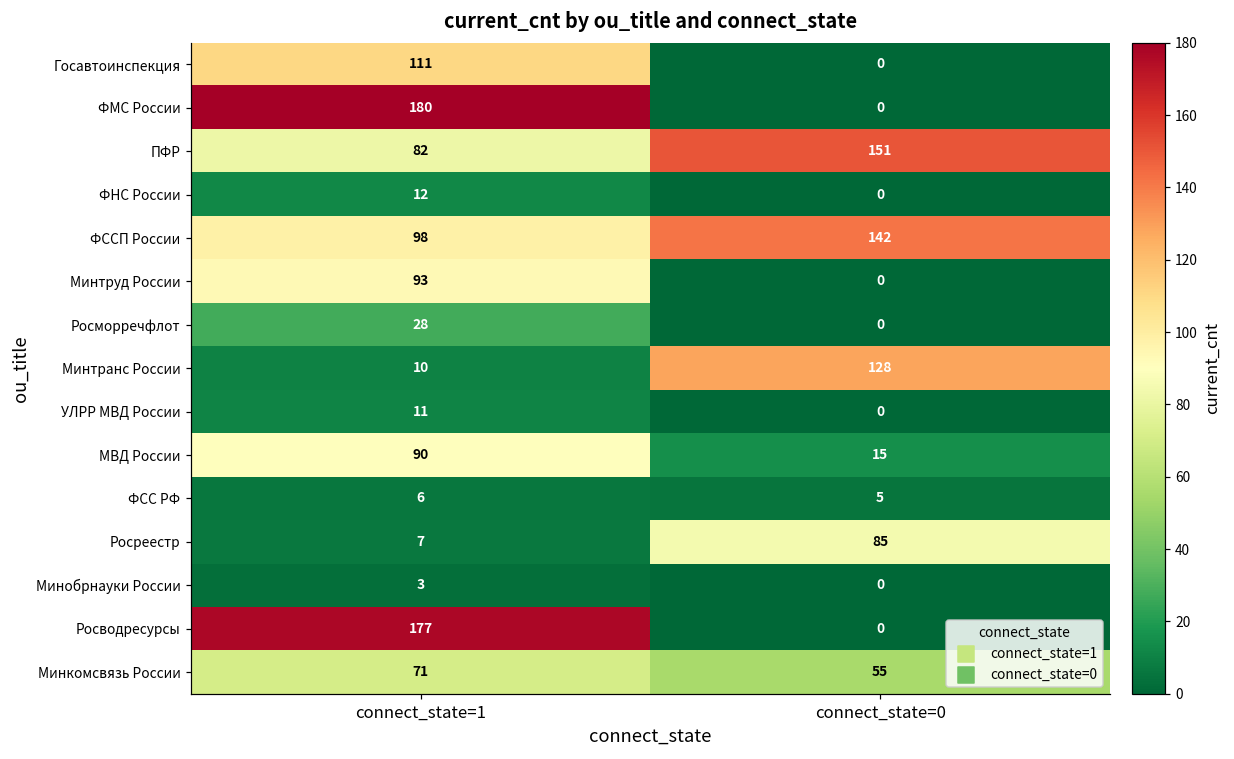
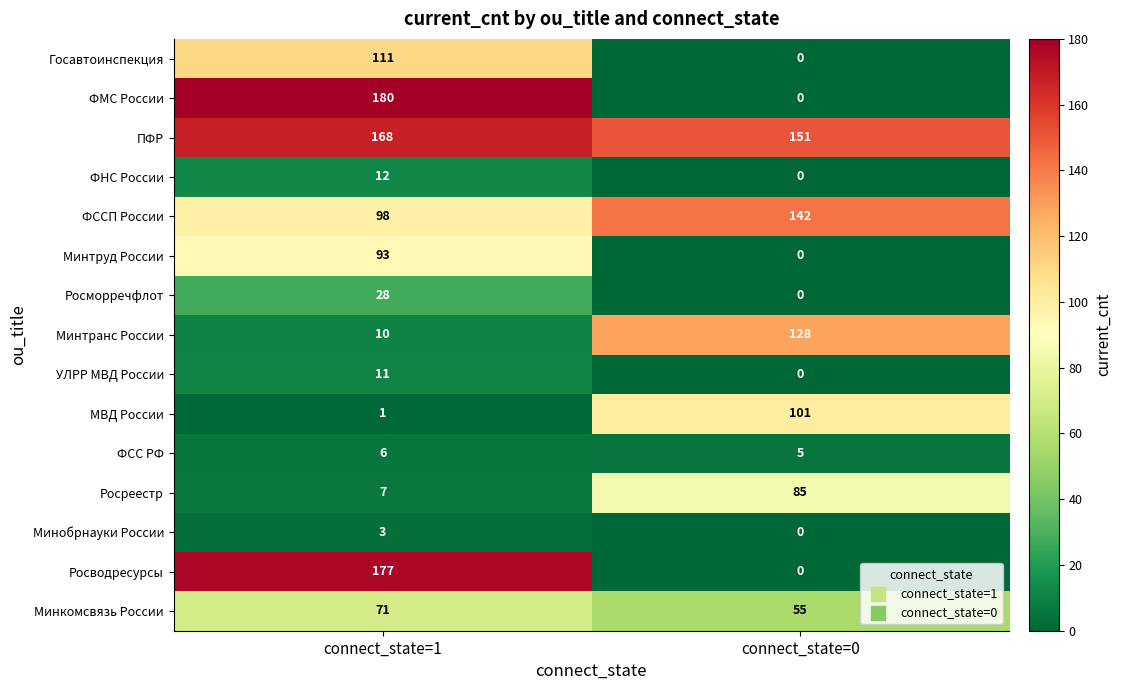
ПФР, connect_state=1: 82 -> 168
МВД России, connect_state=1: 90 -> 1
МВД России, connect_state=0: 15 -> 101
